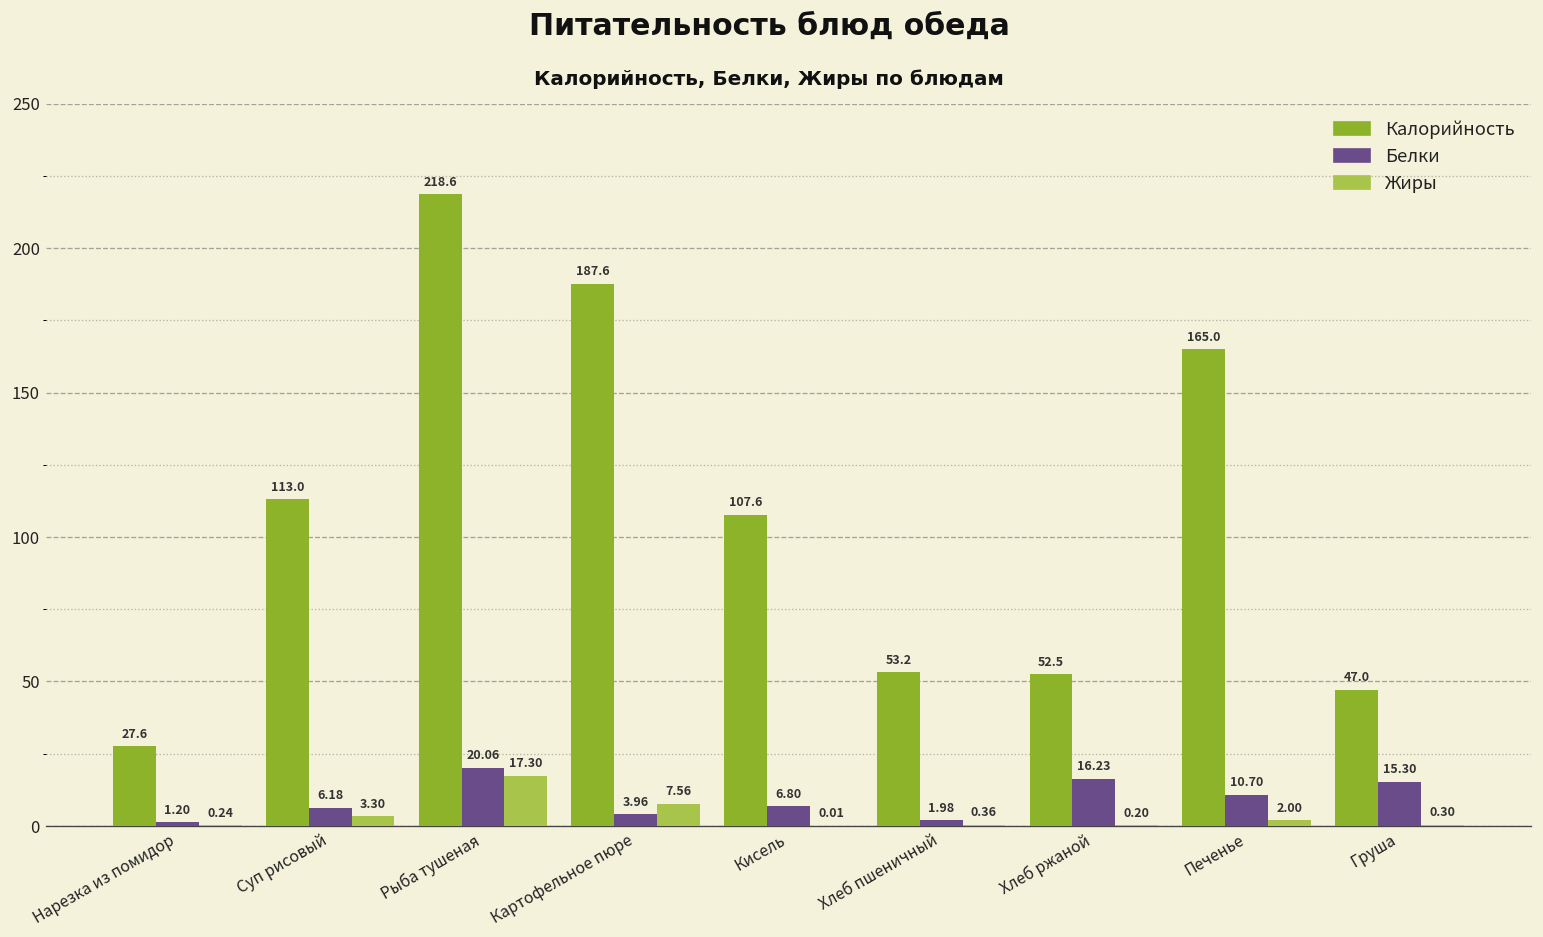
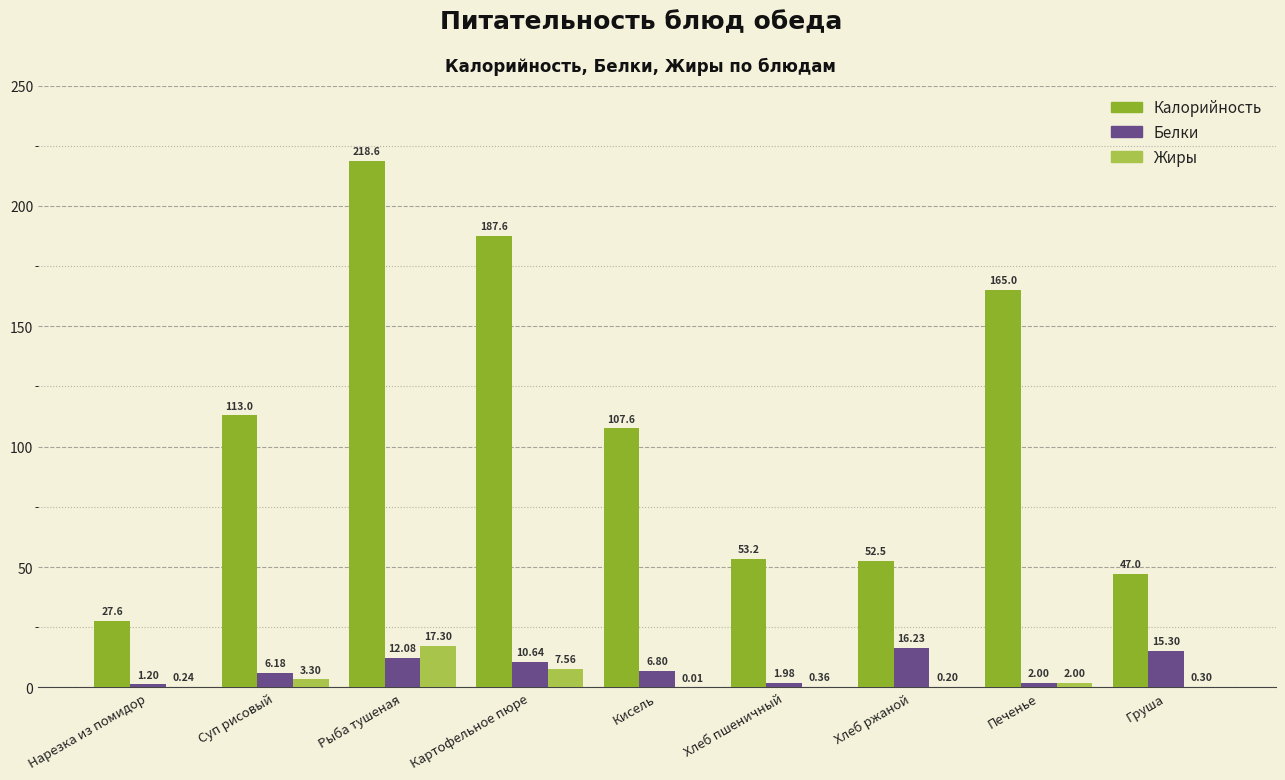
Белки, Рыба тушеная: 20.06 -> 12.08
Белки, Картофельное пюре: 3.96 -> 10.64
Белки, Печенье: 10.70 -> 2.00
